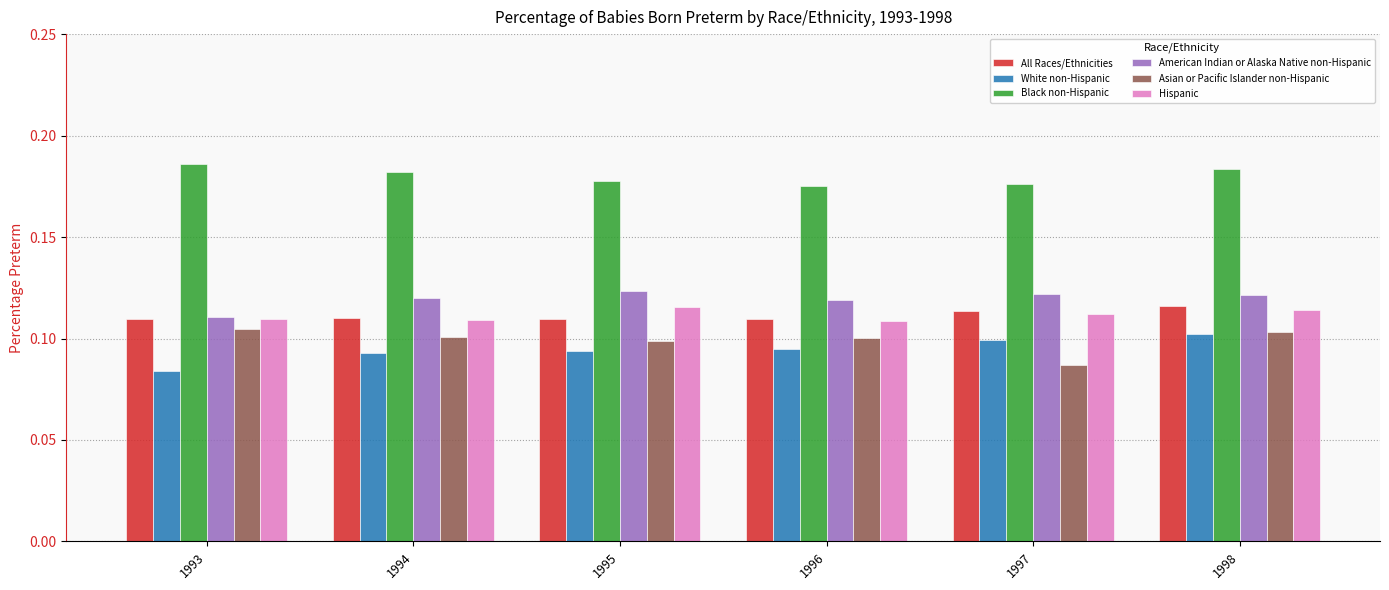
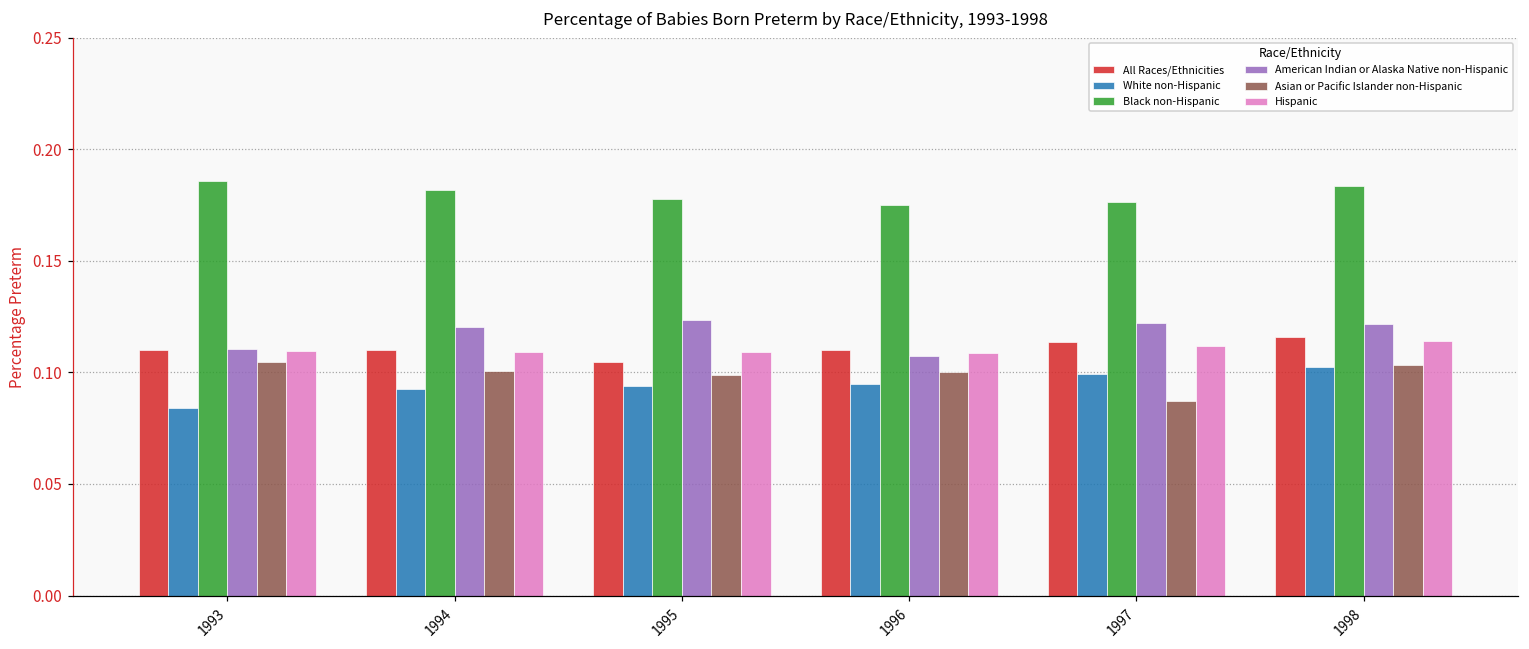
All Races/Ethnicities, 1995: 0.110 -> 0.105
Hispanic, 1995: 0.115 -> 0.109
American Indian or Alaska Native non-Hispanic, 1996: 0.119 -> 0.107
